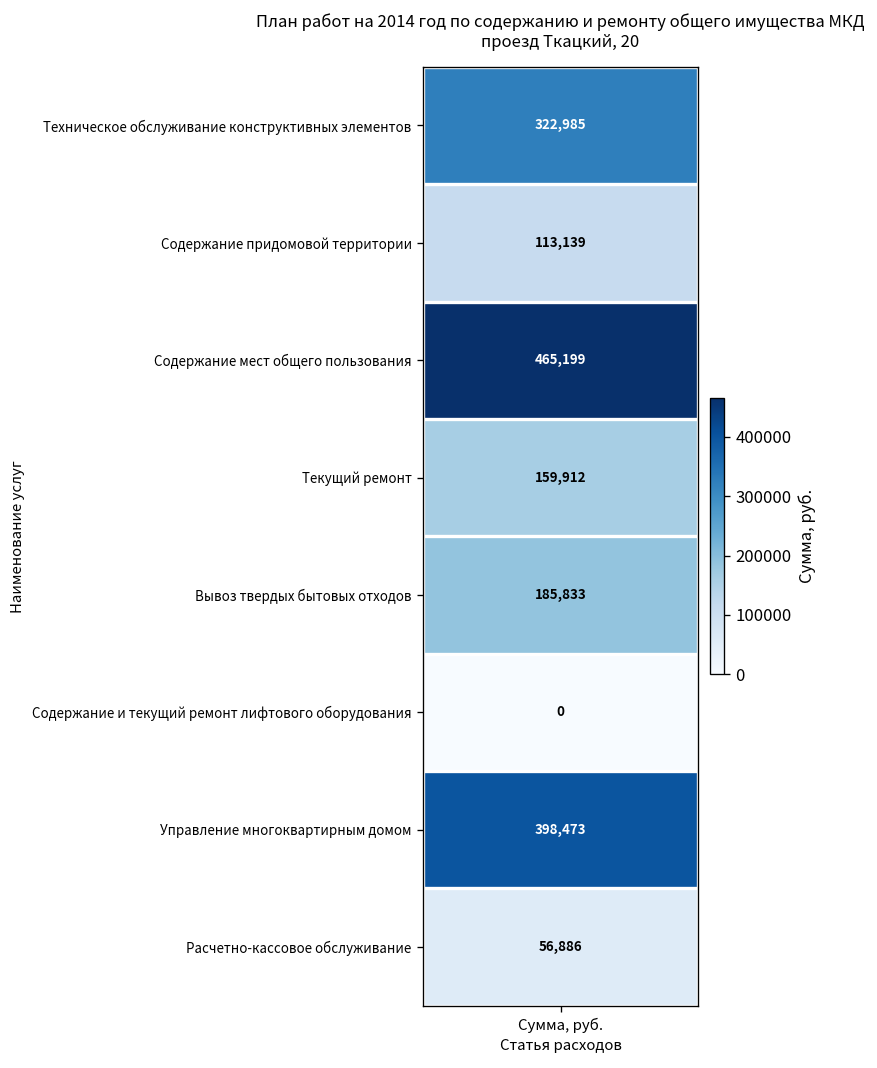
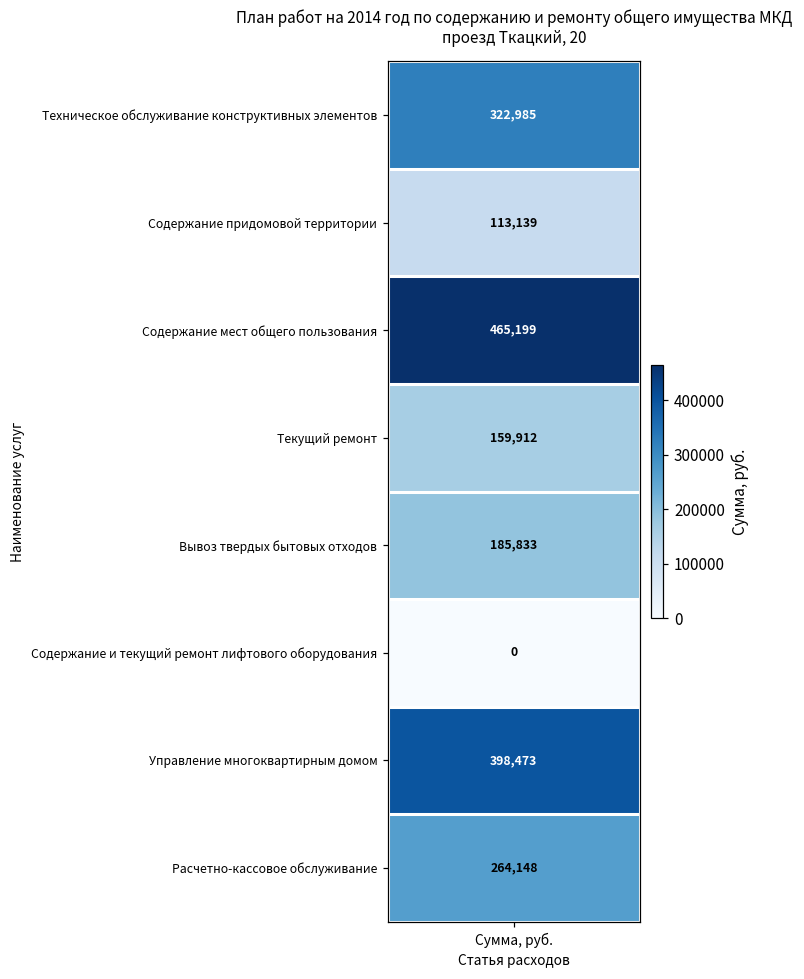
Расчетно-кассовое обслуживание, Сумма, руб.: 56,886 -> 264,148
